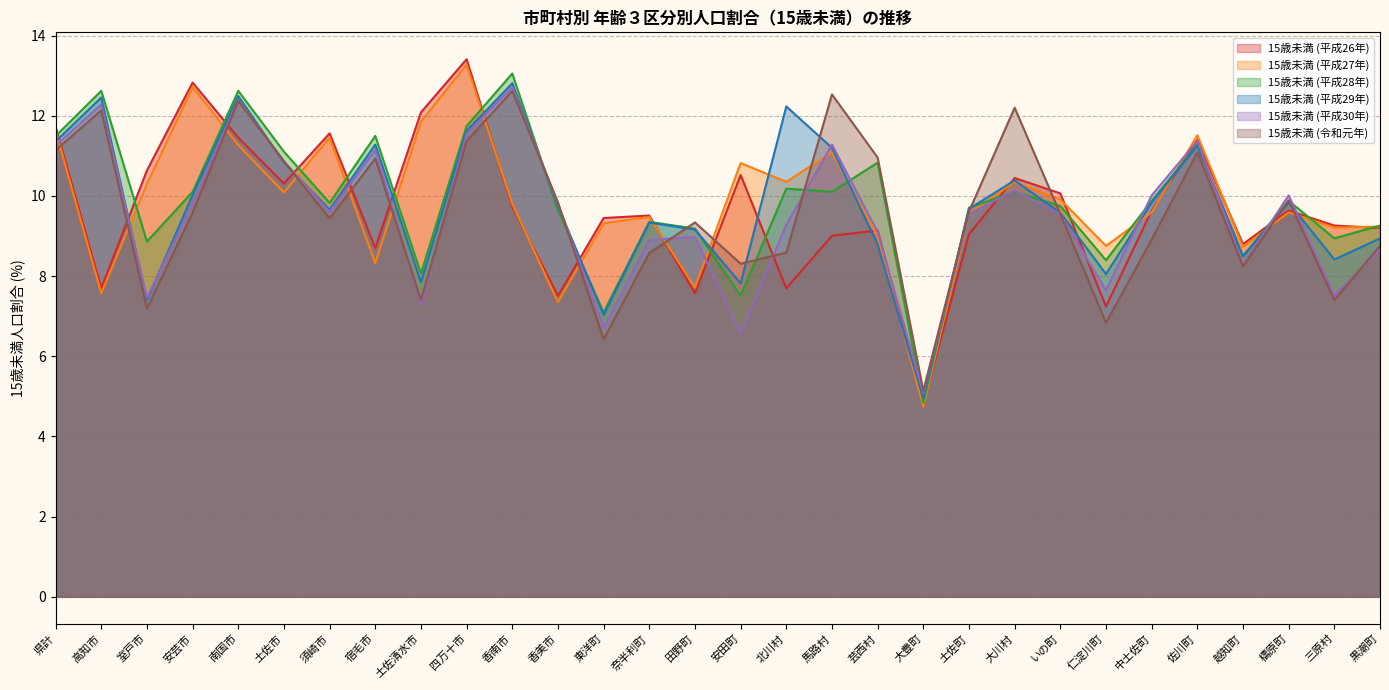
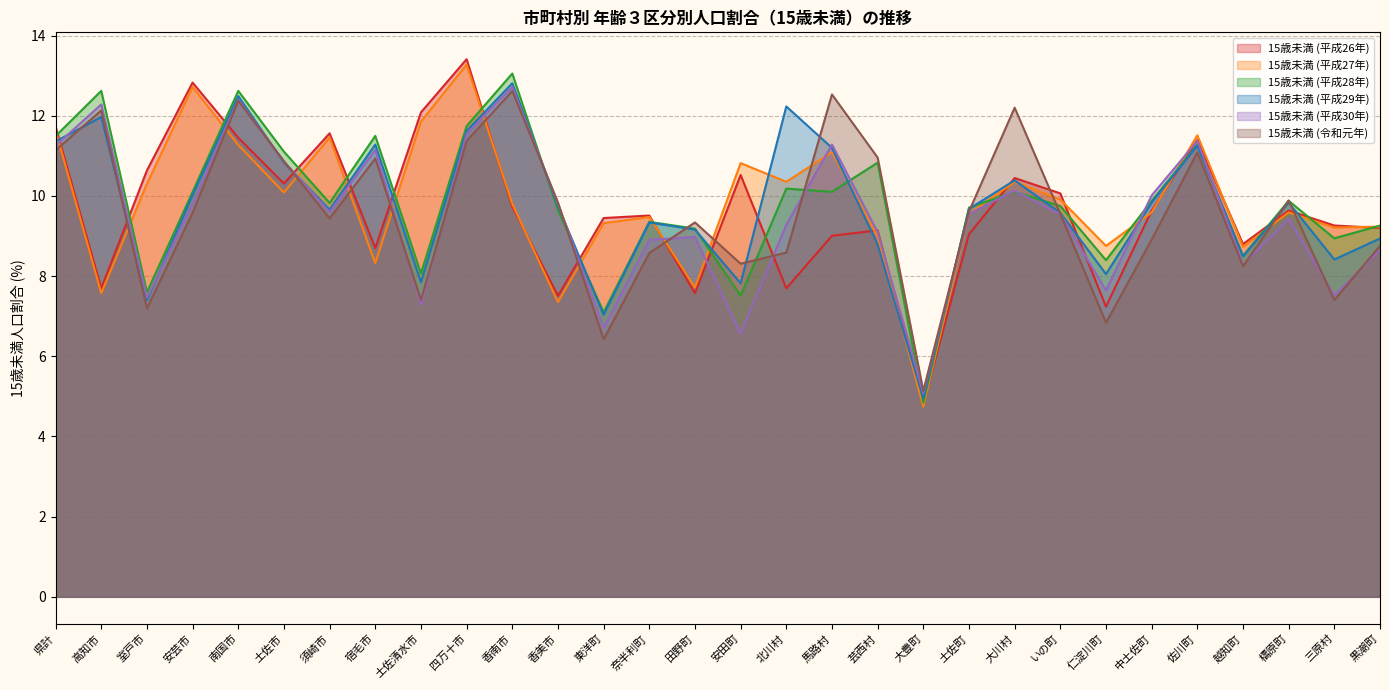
15歳未満 (平成29年), 高知市: 12.5 -> 12.0
15歳未満 (平成28年), 室戸市: 8.9 -> 7.6
15歳未満 (平成30年), 檮原町: 10.0 -> 9.4
